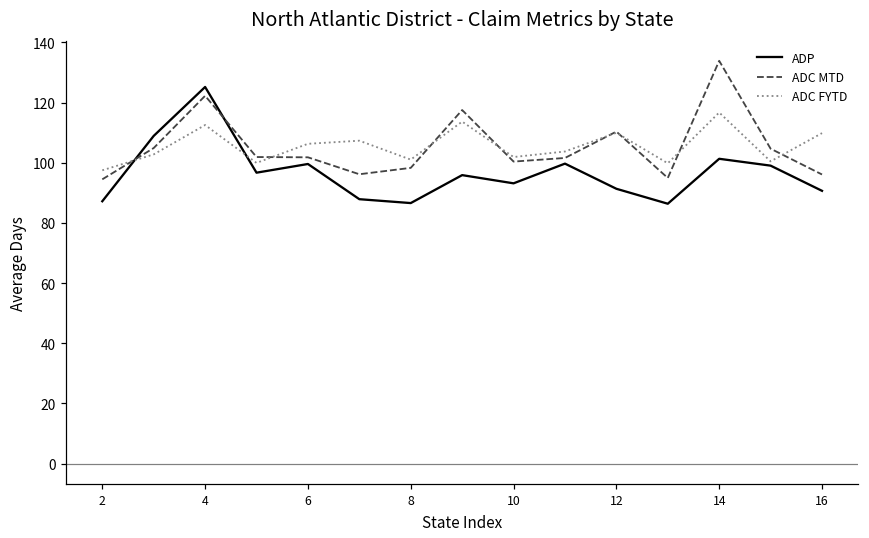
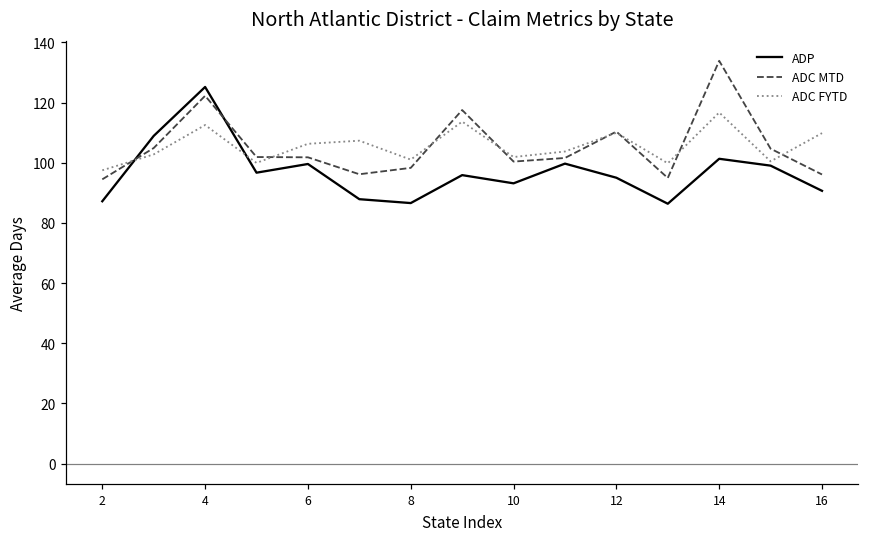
ADP, 12: 91 -> 95
